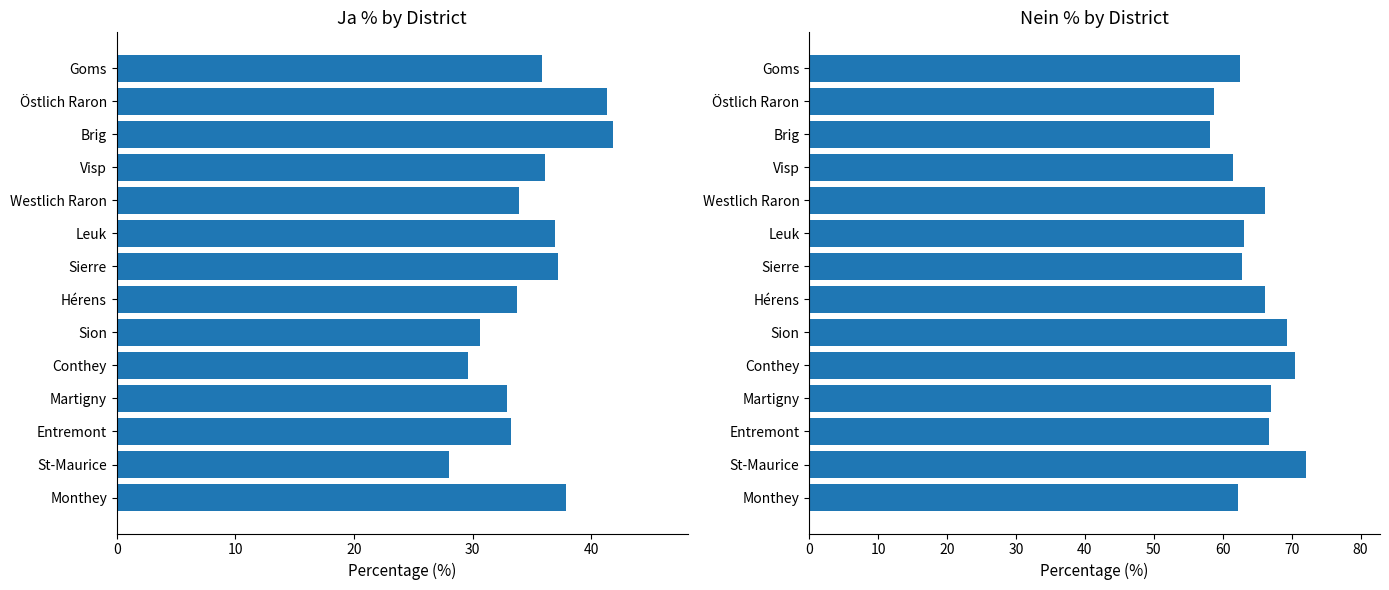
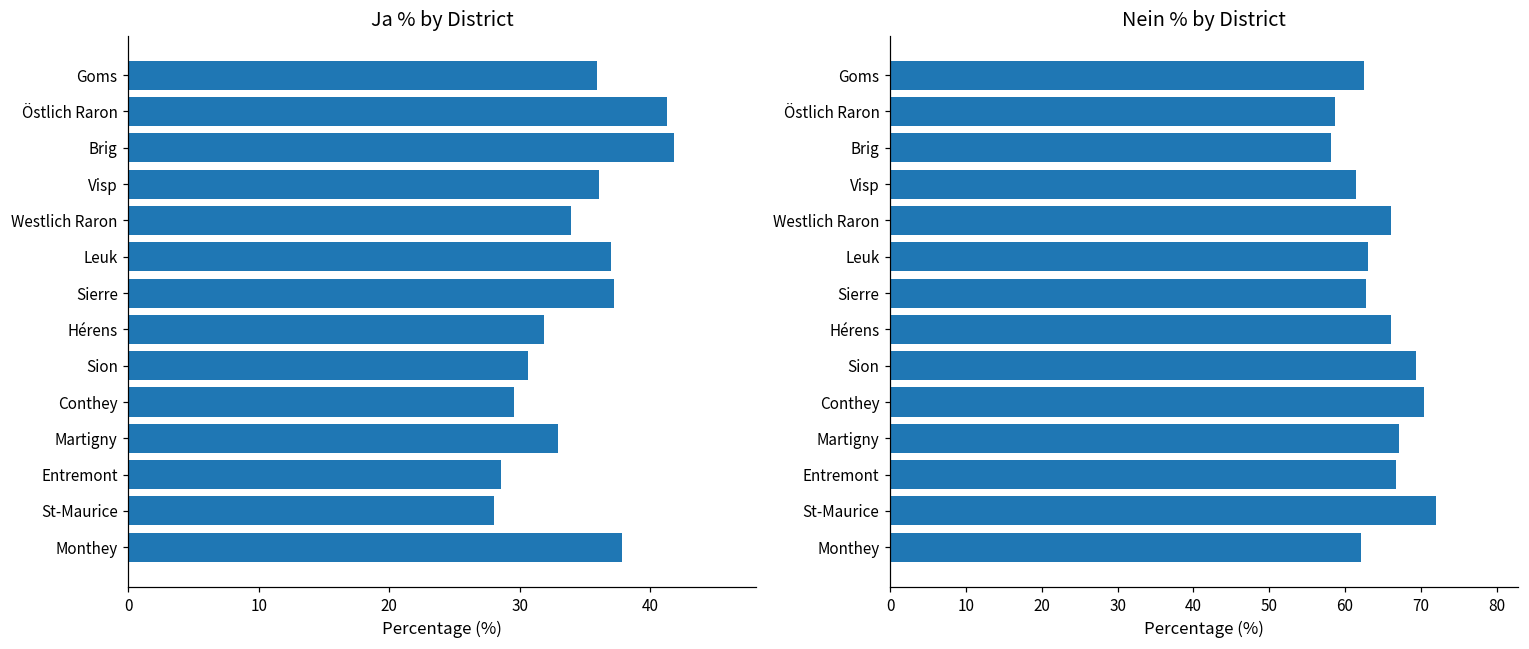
Ja % by District, Hérens: 33.8 -> 31.9
Ja % by District, Entremont: 33.2 -> 28.5
